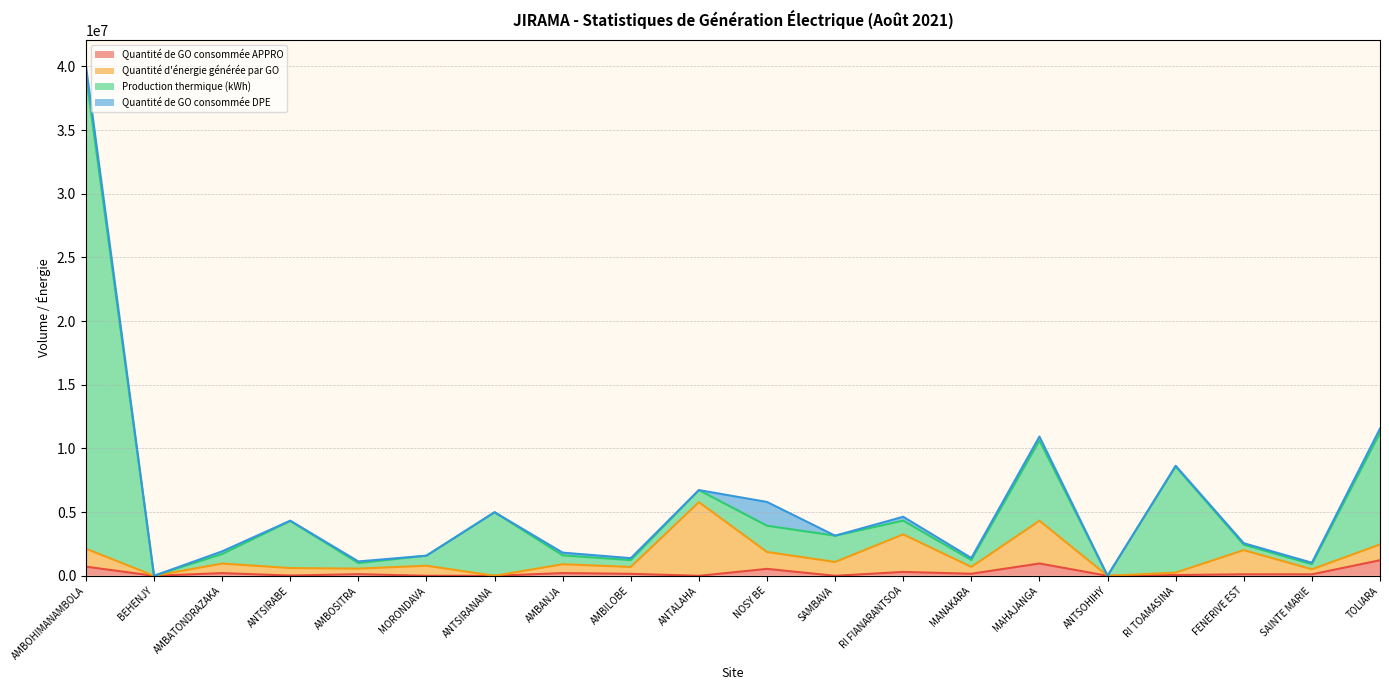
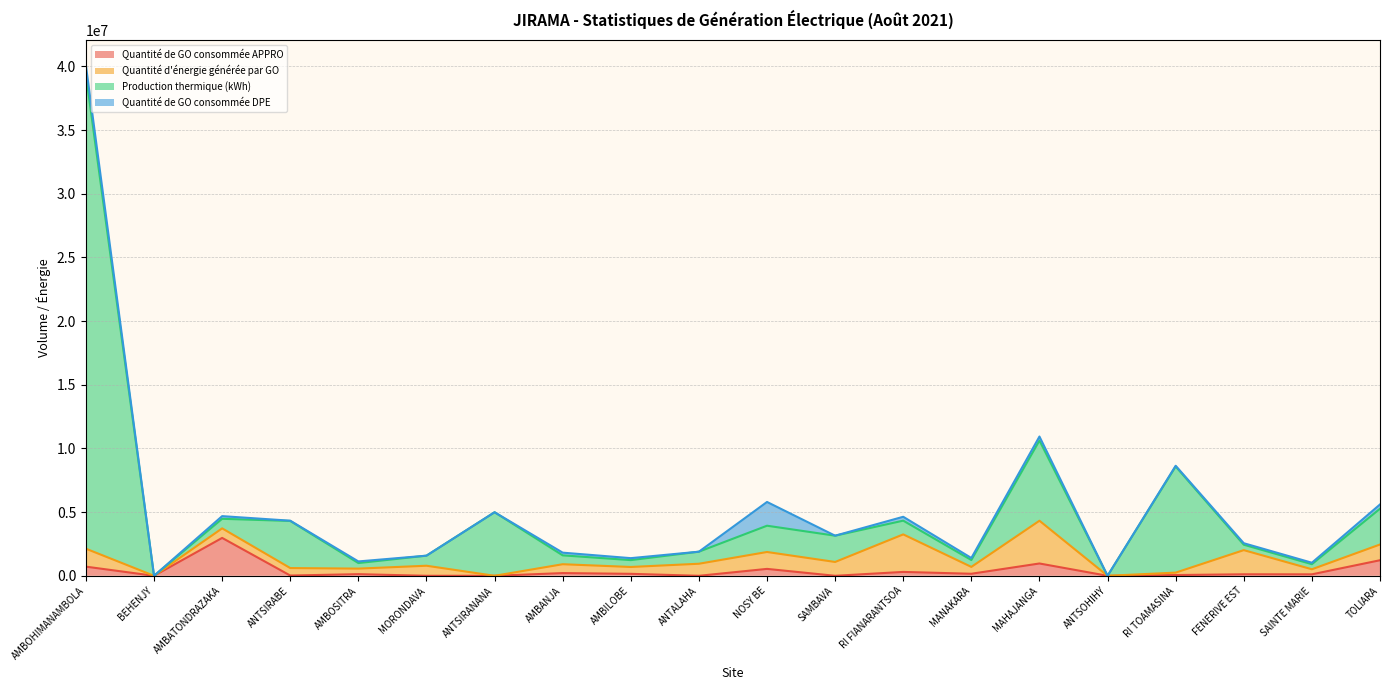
Quantité de GO consommée APPRO, AMBATONDRAZAKA: 200000 -> 3000000
Quantité d'énergie générée par GO, ANTALAHA: 5800000 -> 900000
Production thermique (kWh), TOLIARA: 8800000 -> 2800000
